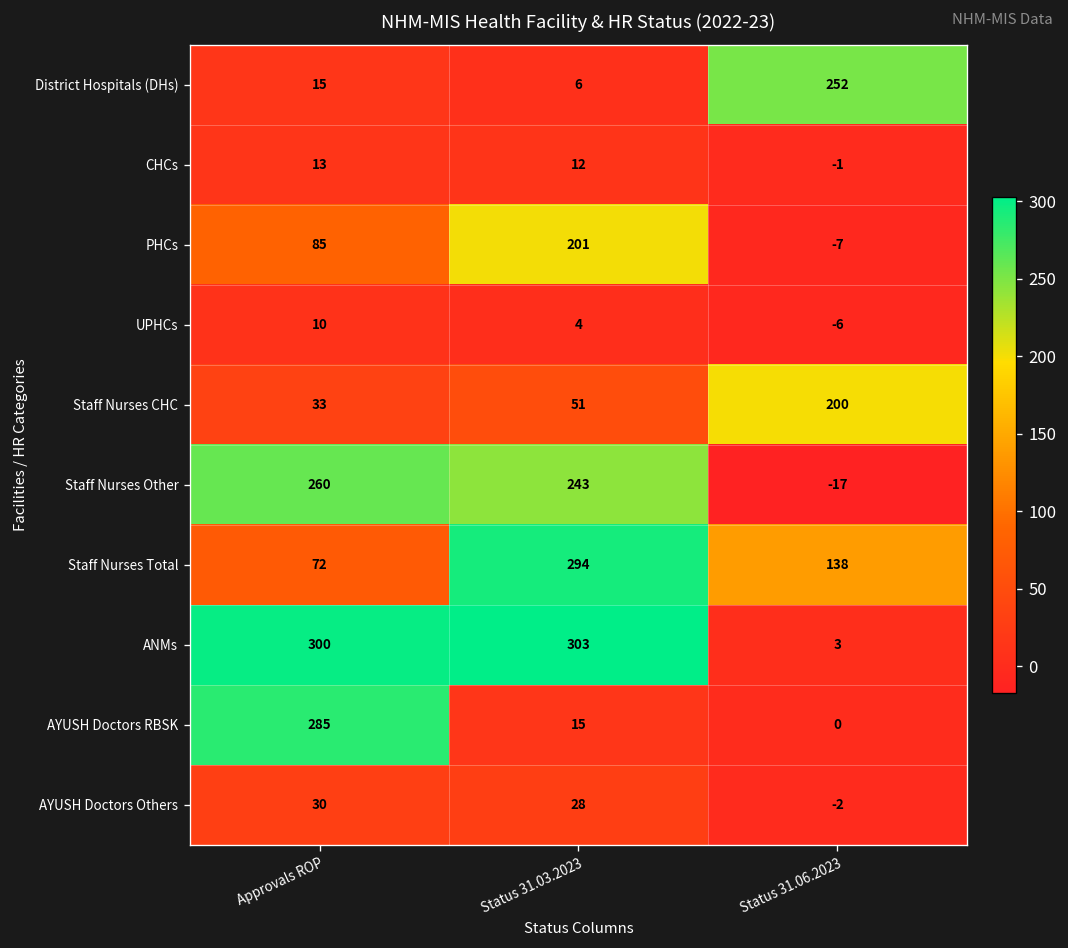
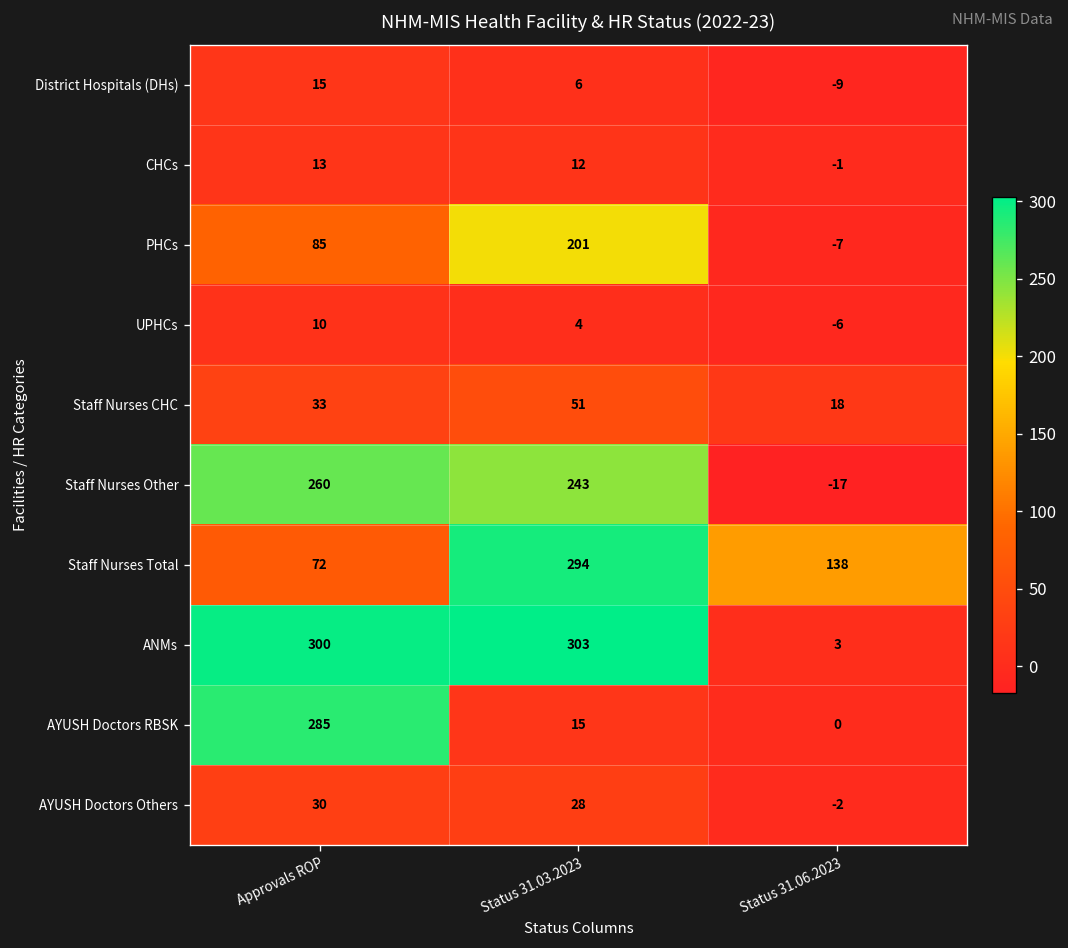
District Hospitals (DHs), Status 31.06.2023: 252 -> -9
Staff Nurses CHC, Status 31.06.2023: 200 -> 18
